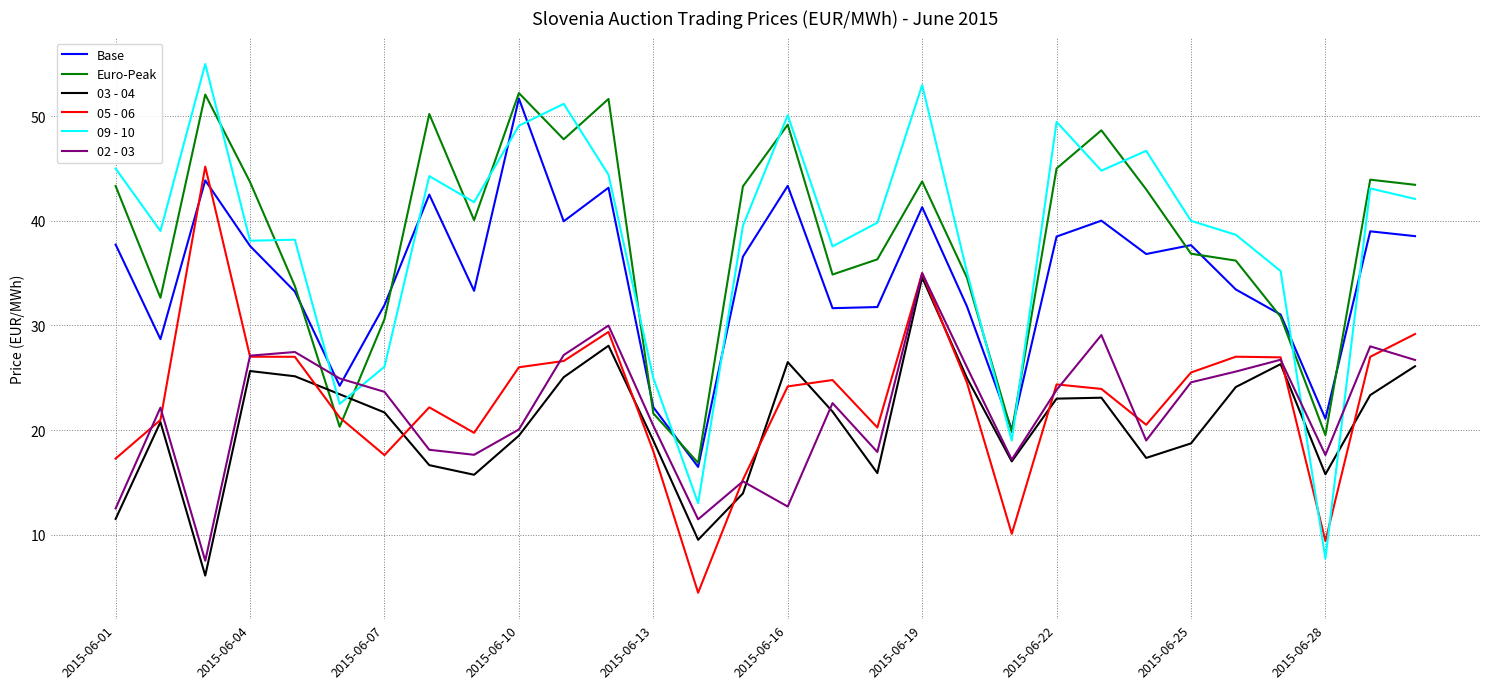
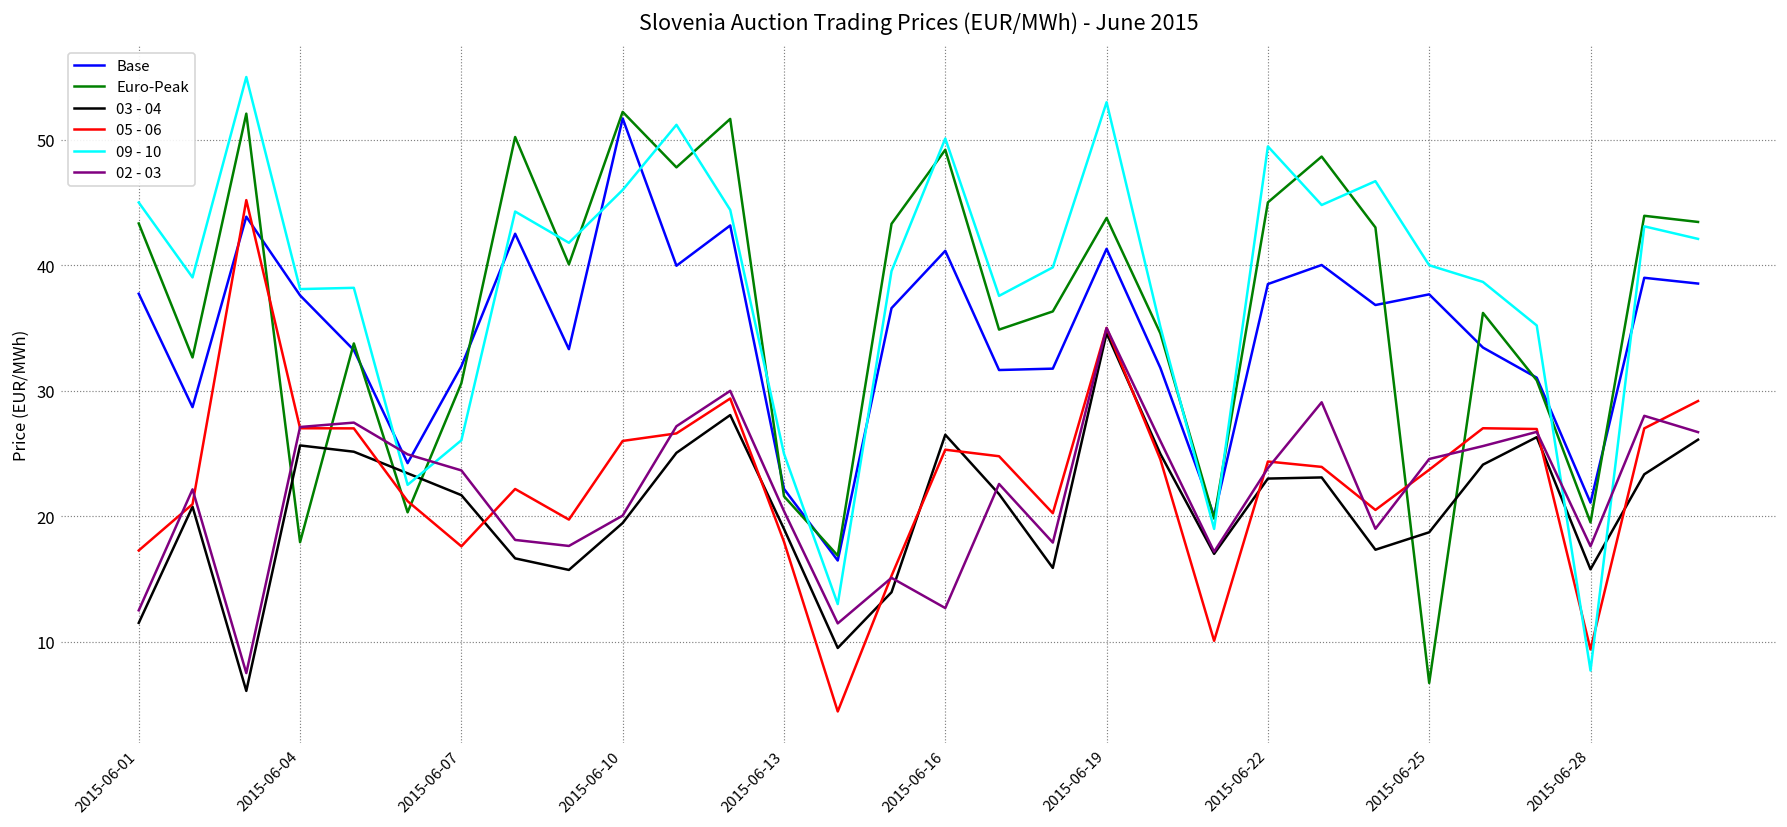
Euro-Peak, 2015-06-04: 43.7 -> 17.9
09 - 10, 2015-06-10: 49.1 -> 46.0
Base, 2015-06-16: 43.4 -> 41.2
05 - 06, 2015-06-16: 24.2 -> 25.3
Euro-Peak, 2015-06-25: 36.9 -> 6.7
05 - 06, 2015-06-25: 25.5 -> 23.7
